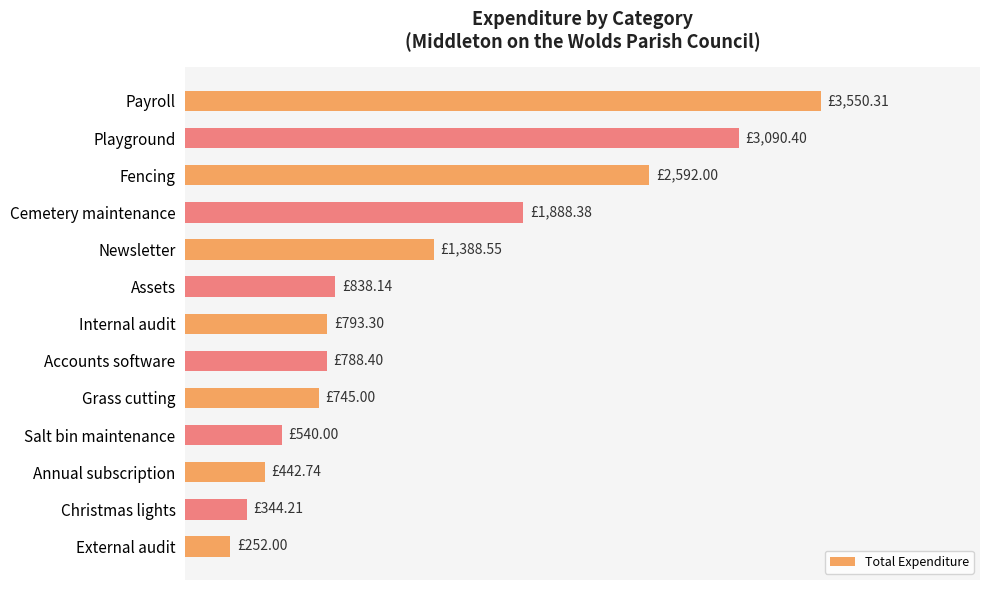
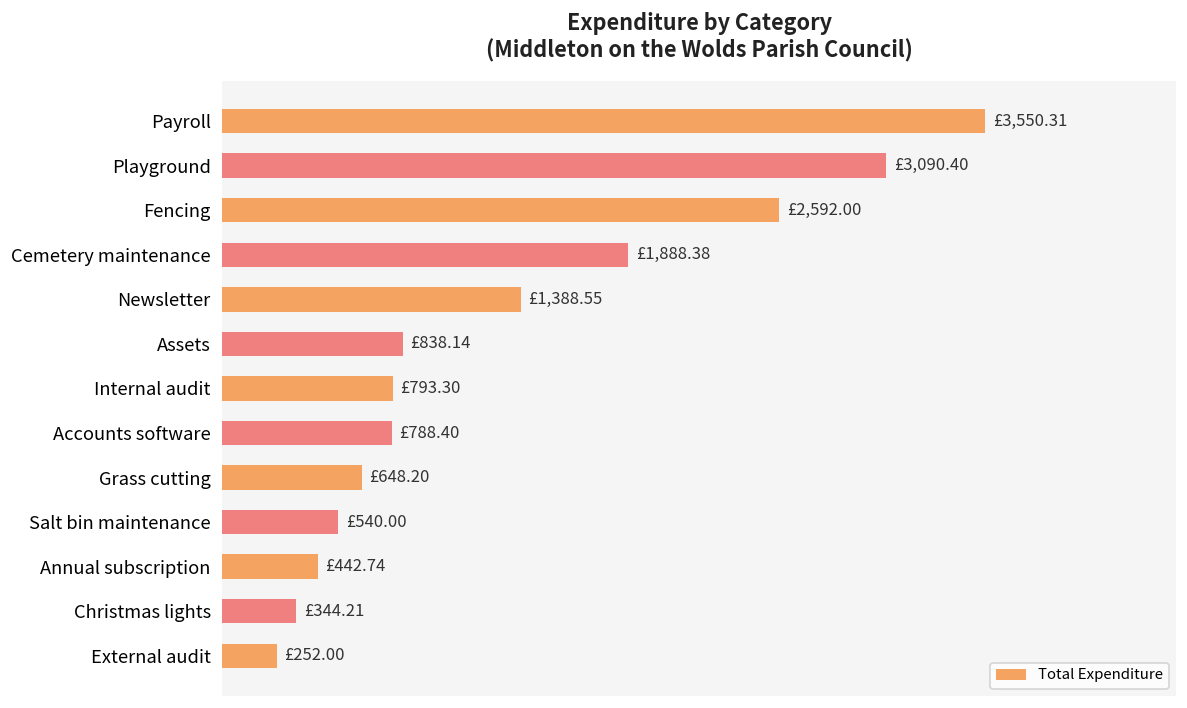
Grass cutting: £745.00 -> £648.20
